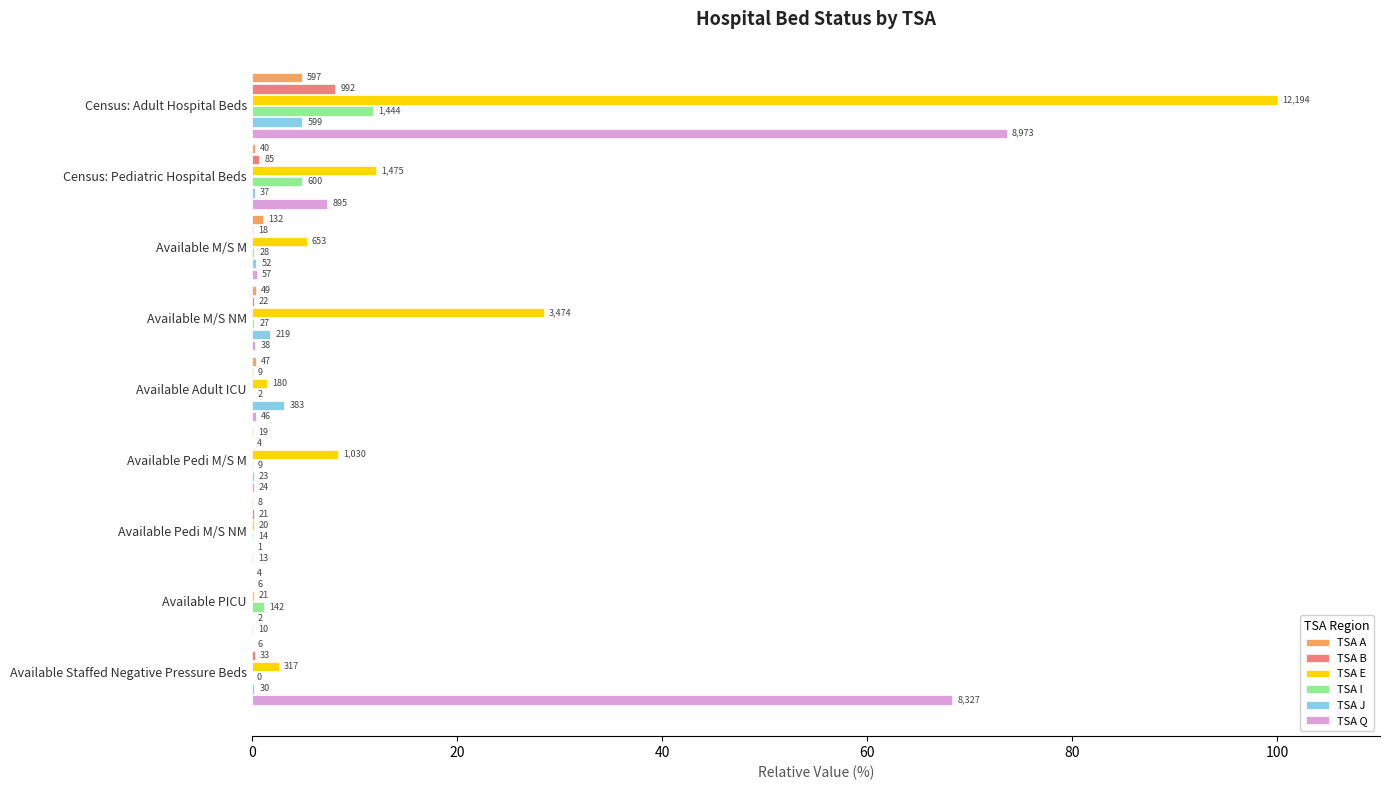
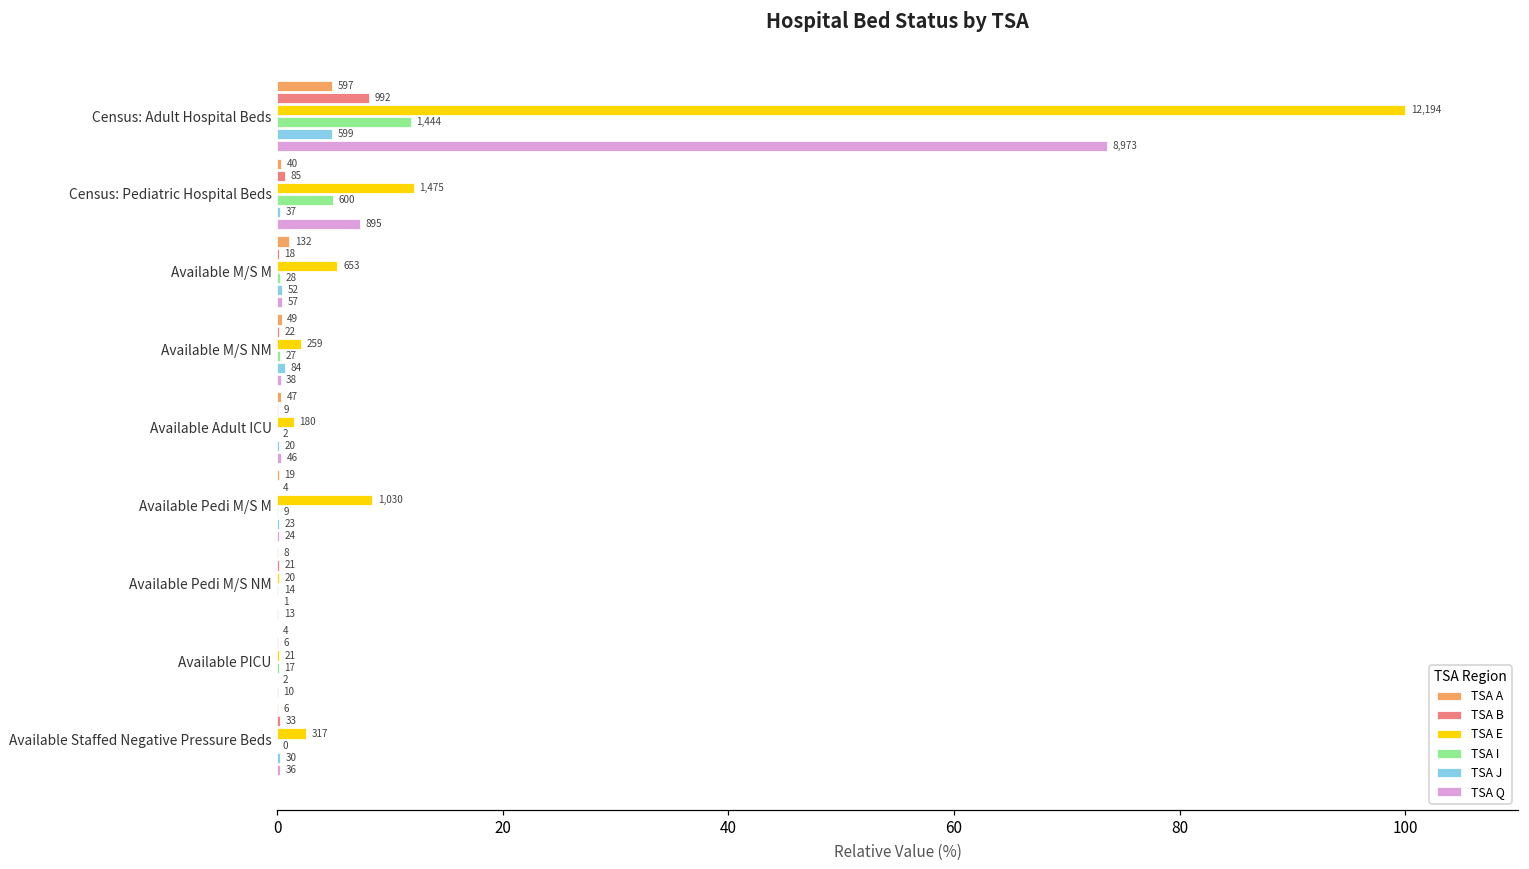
TSA E, Available M/S NM: 3,474 -> 259
TSA J, Available M/S NM: 219 -> 84
TSA J, Available Adult ICU: 383 -> 20
TSA I, Available PICU: 142 -> 17
TSA Q, Available Staffed Negative Pressure Beds: 8,327 -> 36
